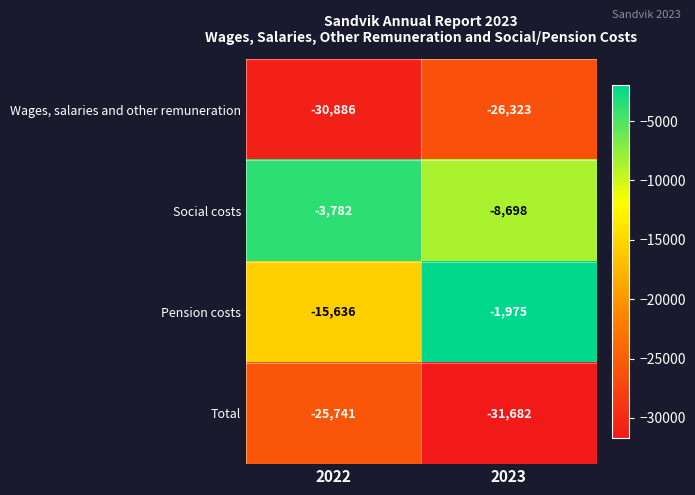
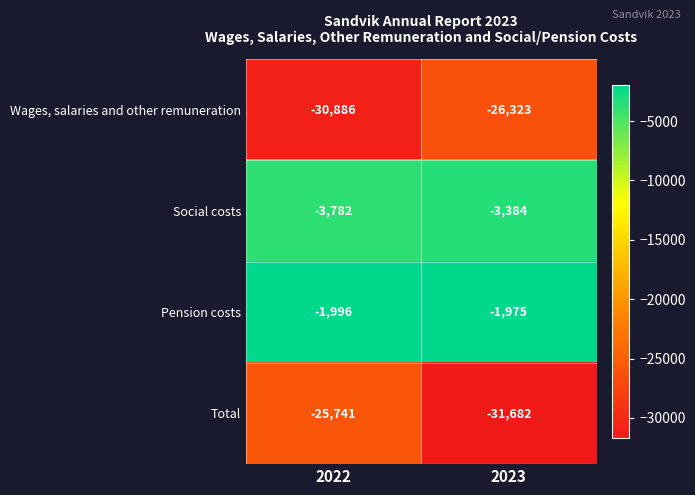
Social costs, 2023: -8,698 -> -3,384
Pension costs, 2022: -15,636 -> -1,996
